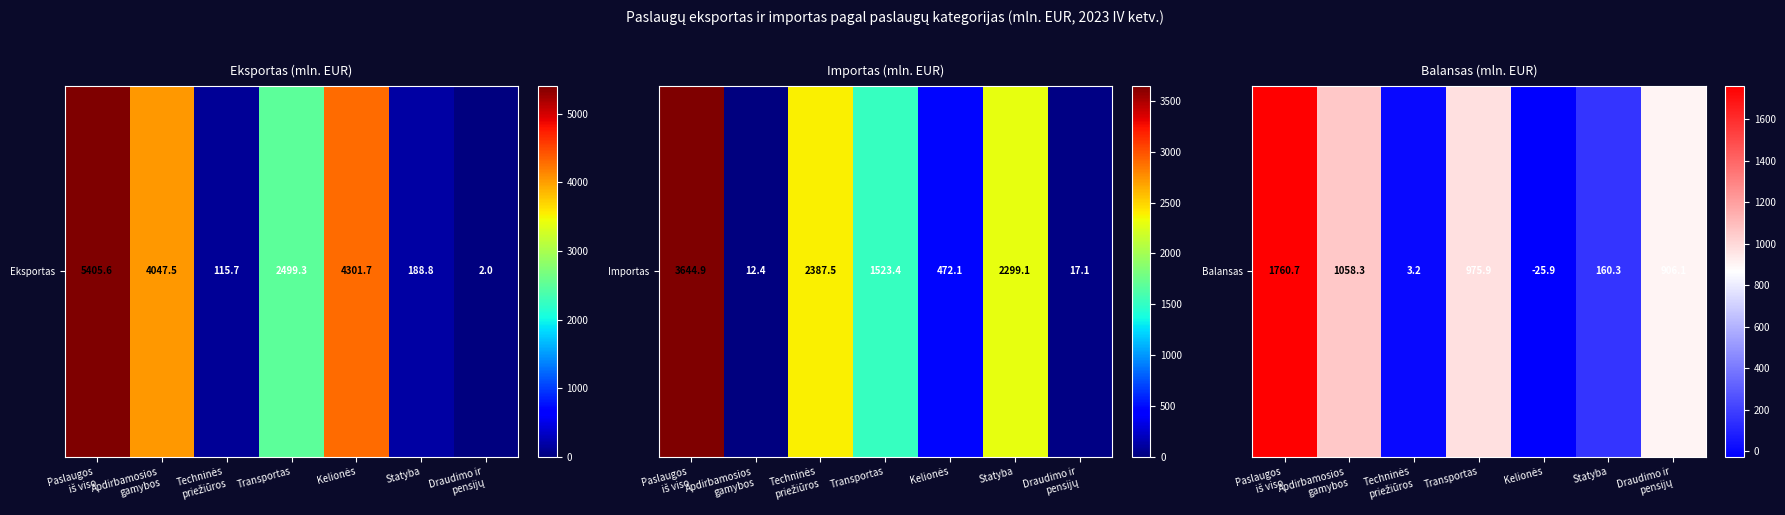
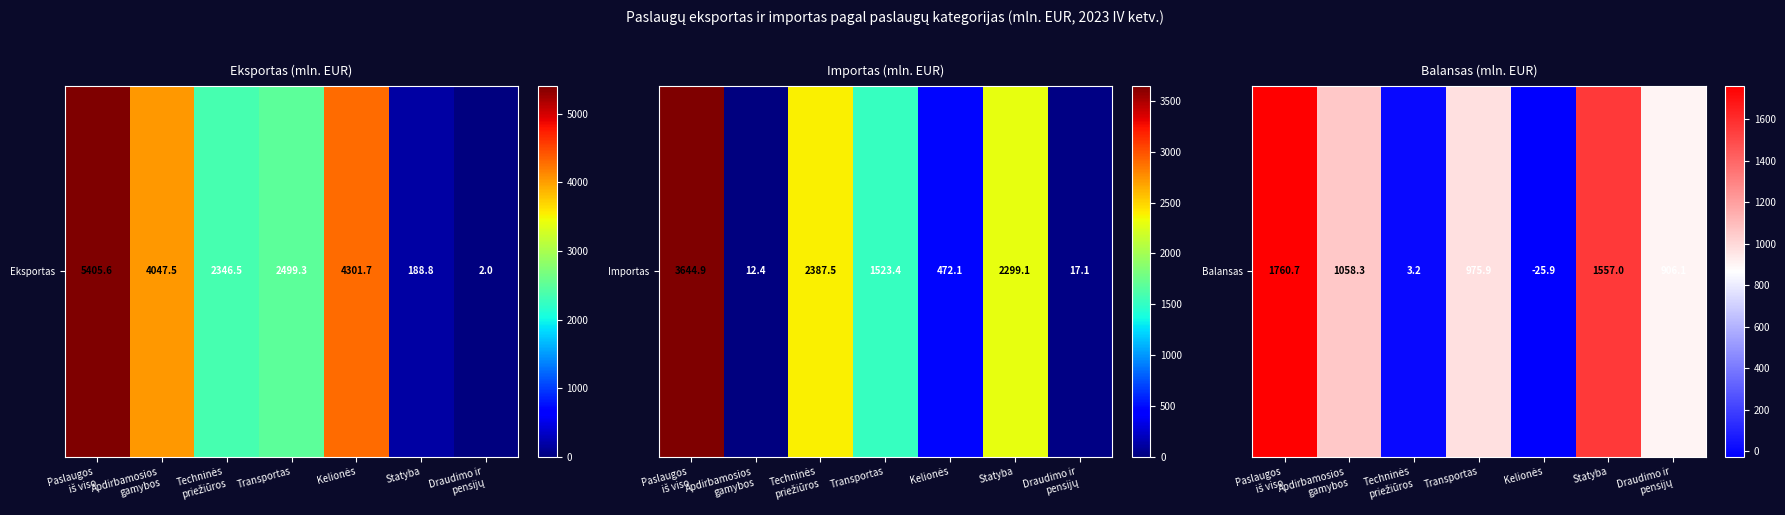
Eksportas (mln. EUR), Eksportas, Techninės priežiūros: 115.7 -> 2346.5
Balansas (mln. EUR), Balansas, Statyba: 160.3 -> 1557.0
